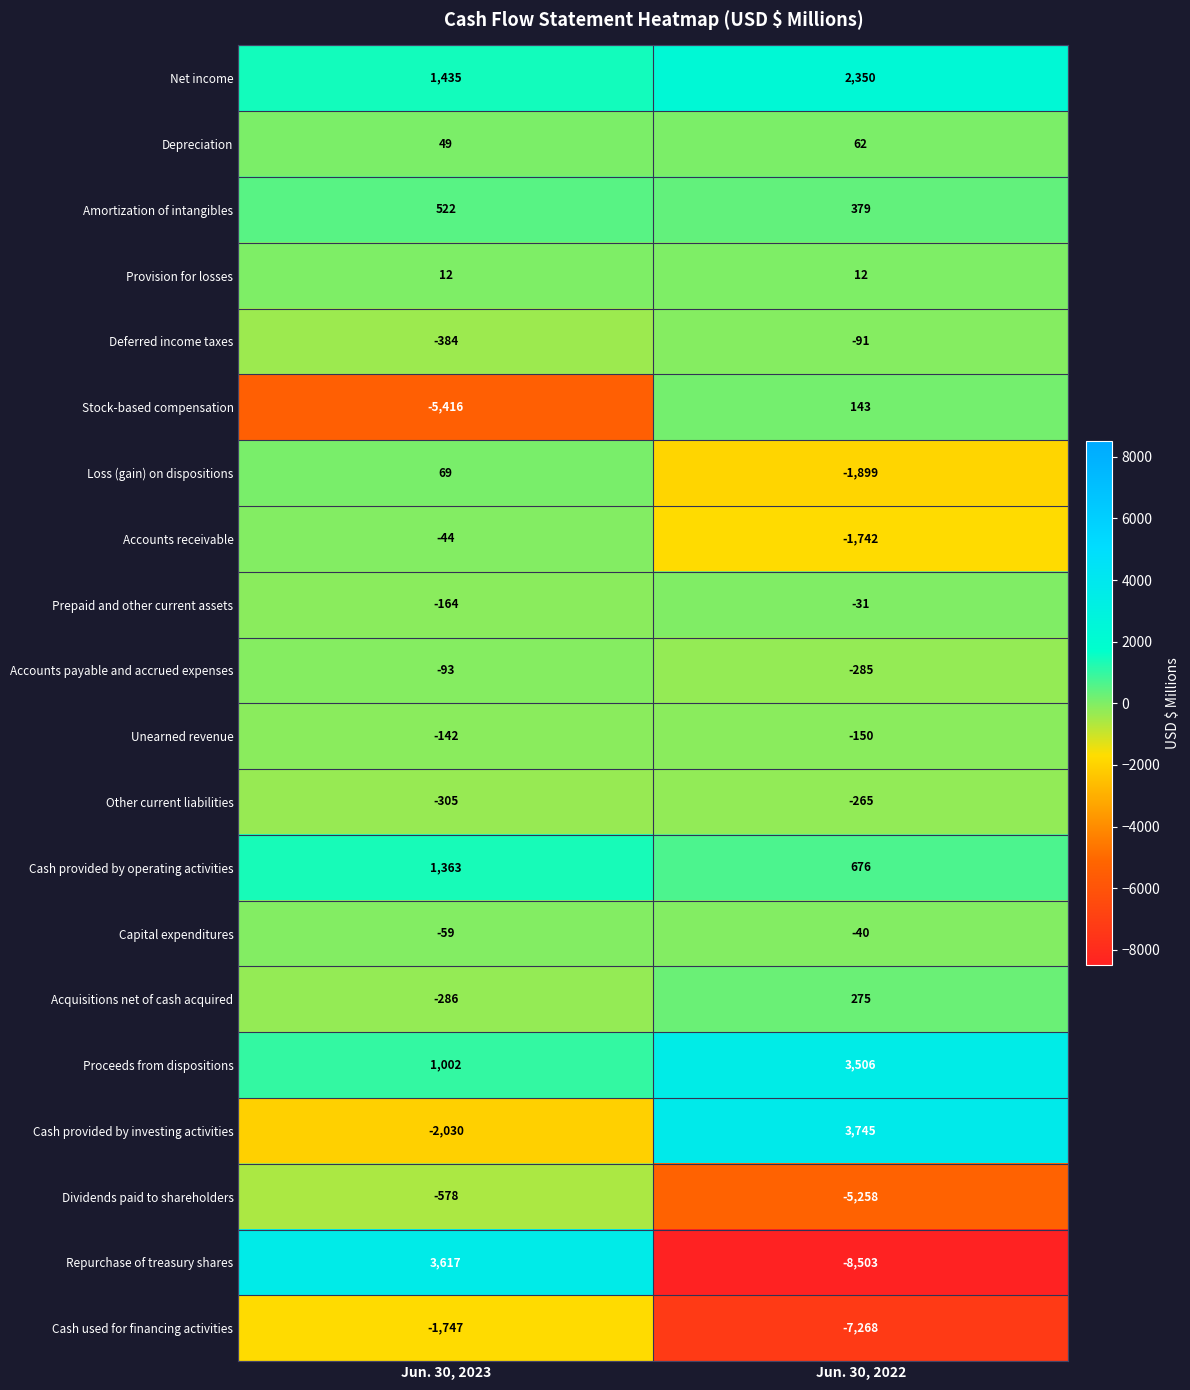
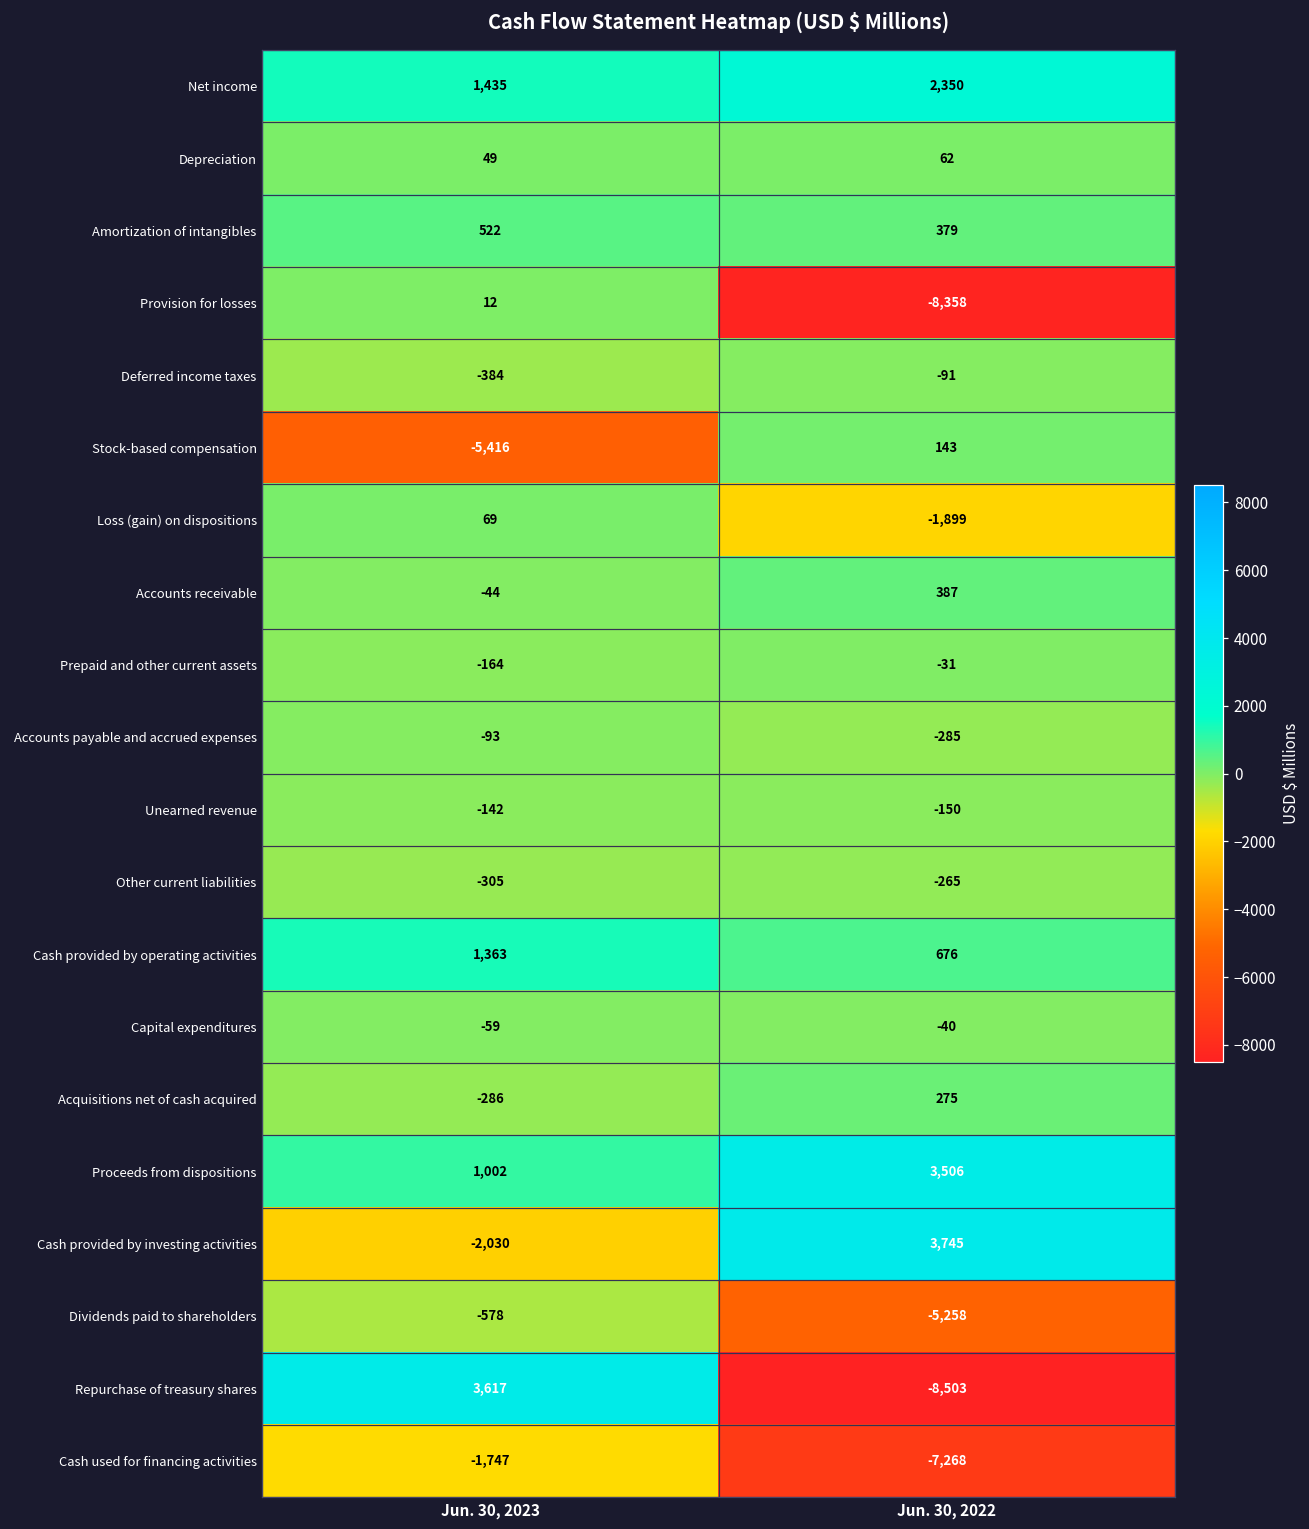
Provision for losses, Jun. 30, 2022: 12 -> -8,358
Accounts receivable, Jun. 30, 2022: -1,742 -> 387
